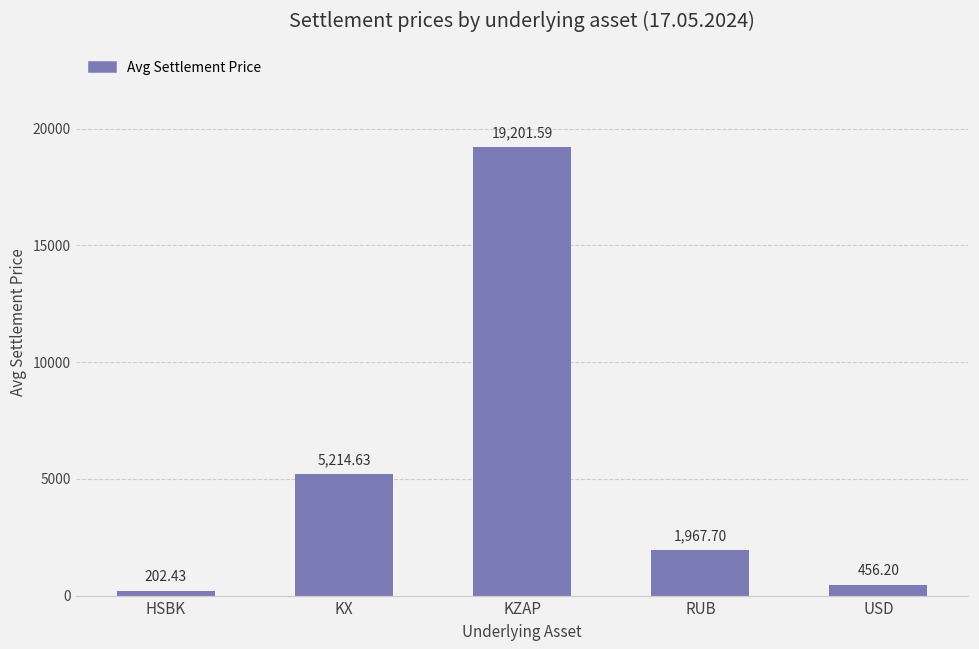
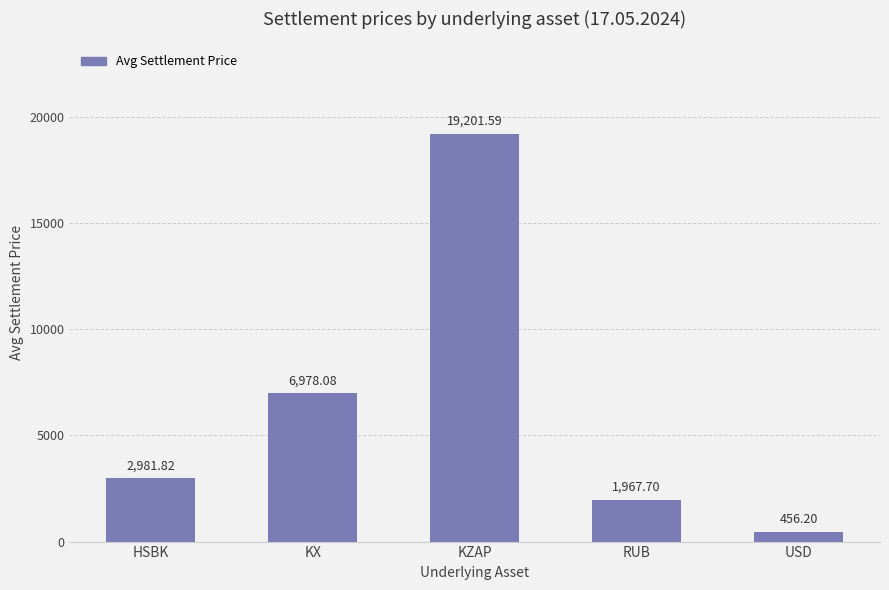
HSBK: 202.43 -> 2,981.82
KX: 5,214.63 -> 6,978.08
